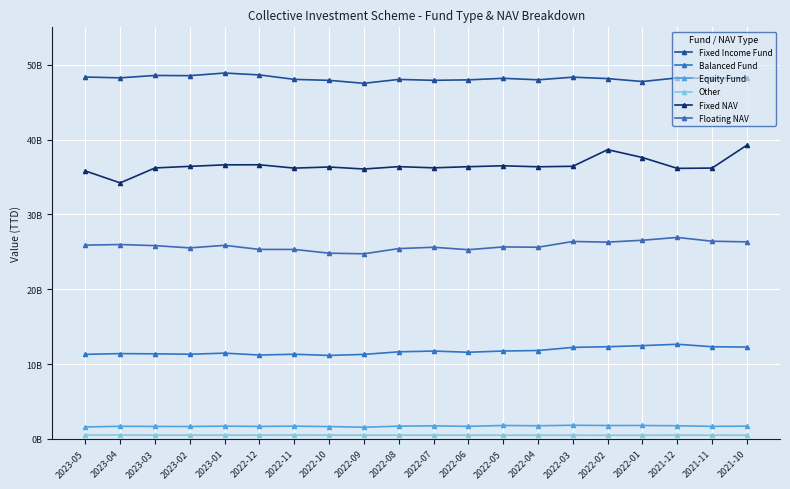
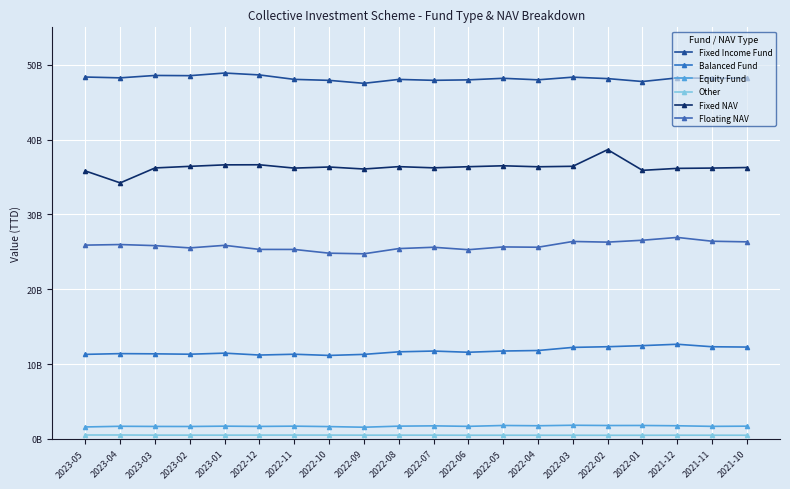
Fixed NAV, 2022-01: 38000000000 -> 36000000000
Fixed NAV, 2021-10: 39000000000 -> 36000000000
